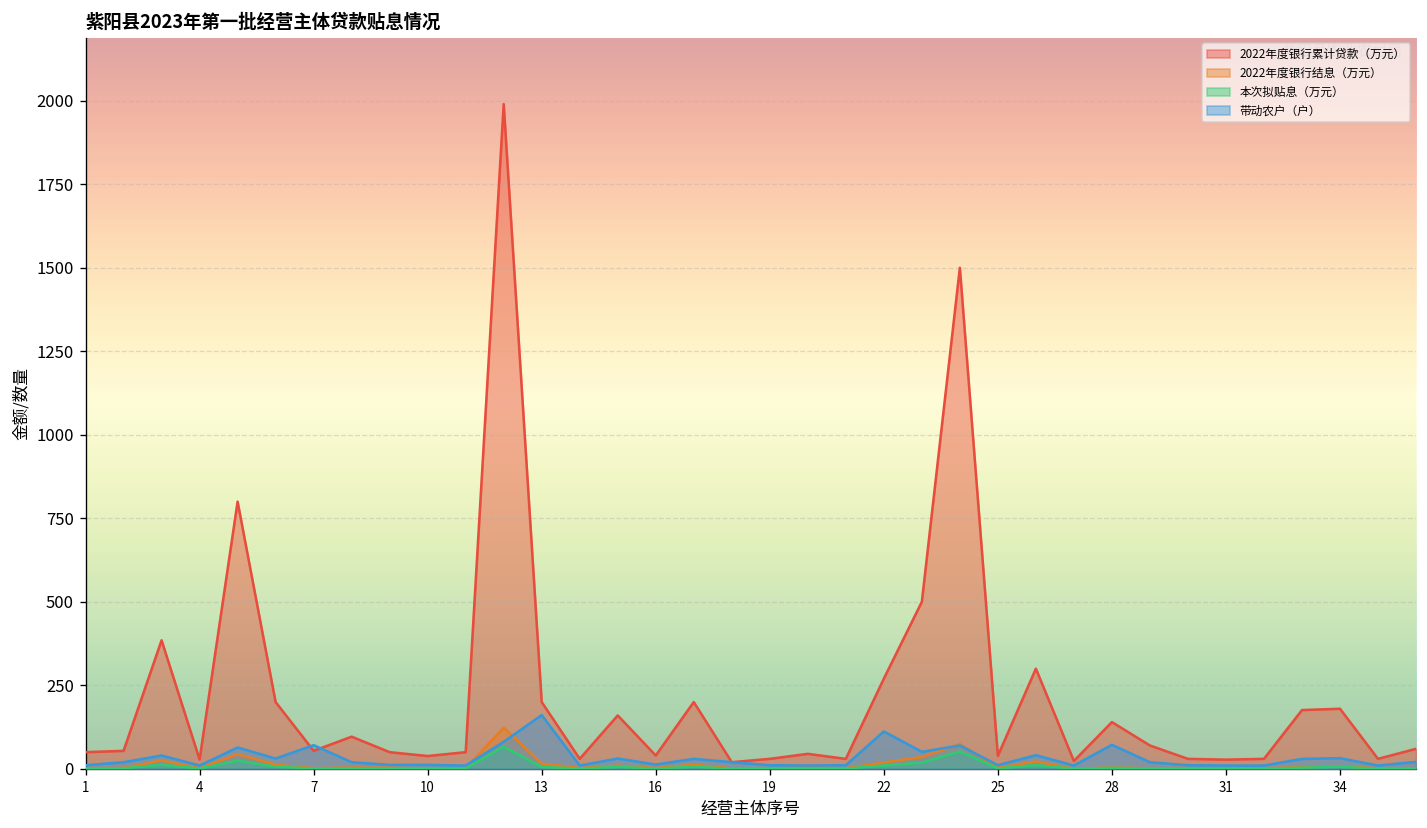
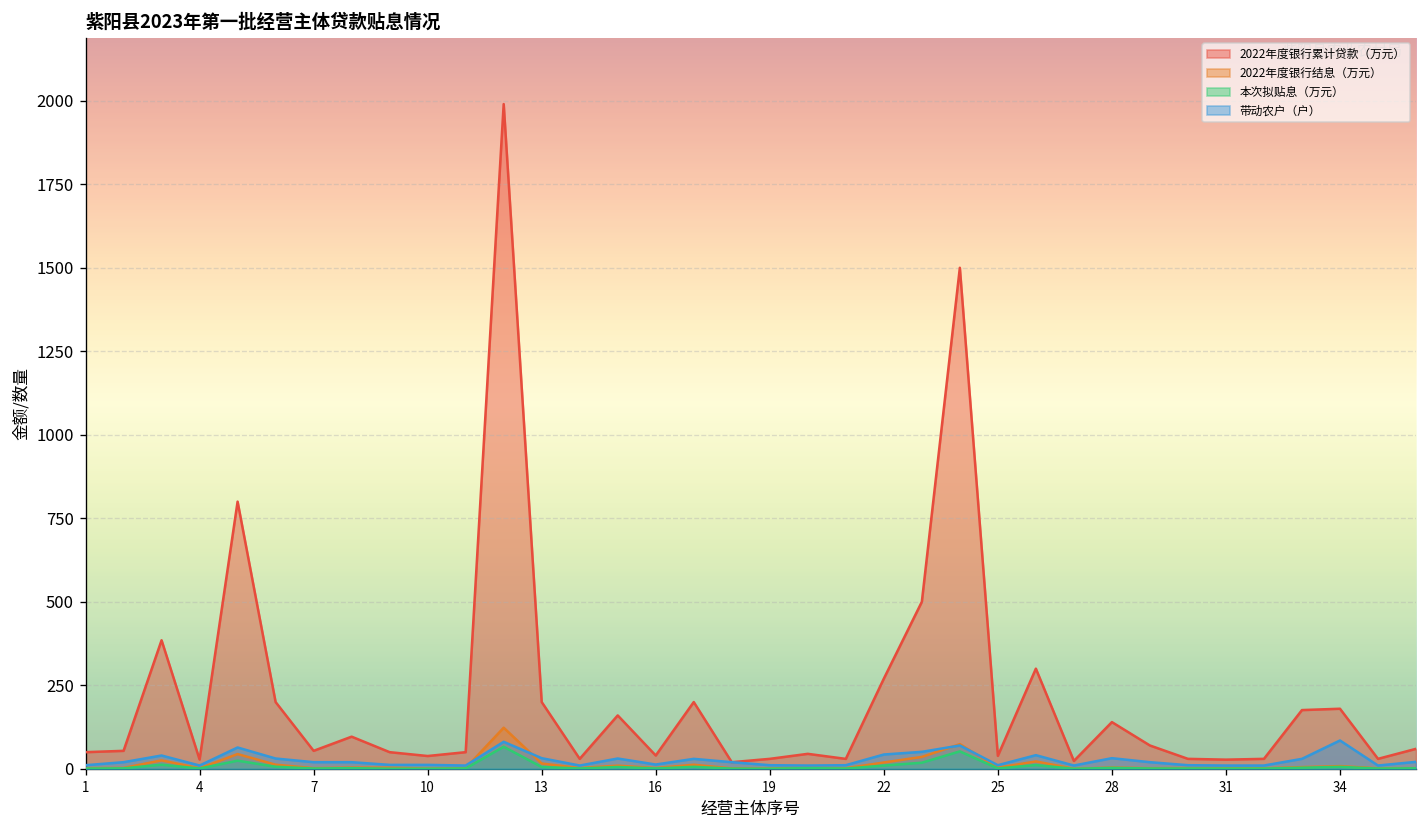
带动农户（户）, 7: 70 -> 20
带动农户（户）, 13: 160 -> 30
带动农户（户）, 22: 110 -> 40
带动农户（户）, 28: 70 -> 30
带动农户（户）, 34: 30 -> 90
